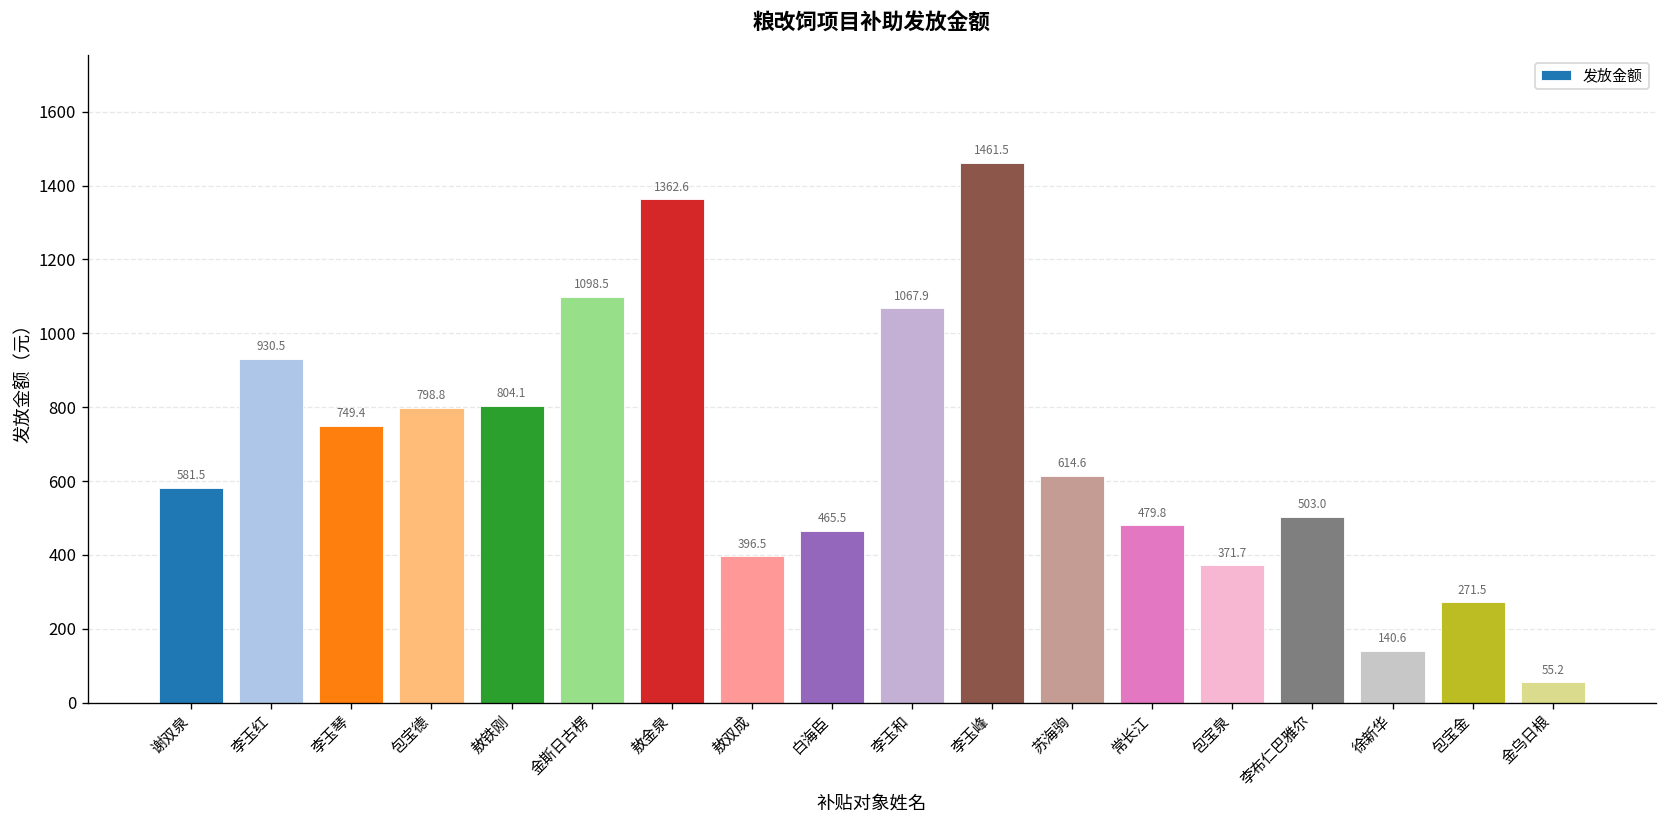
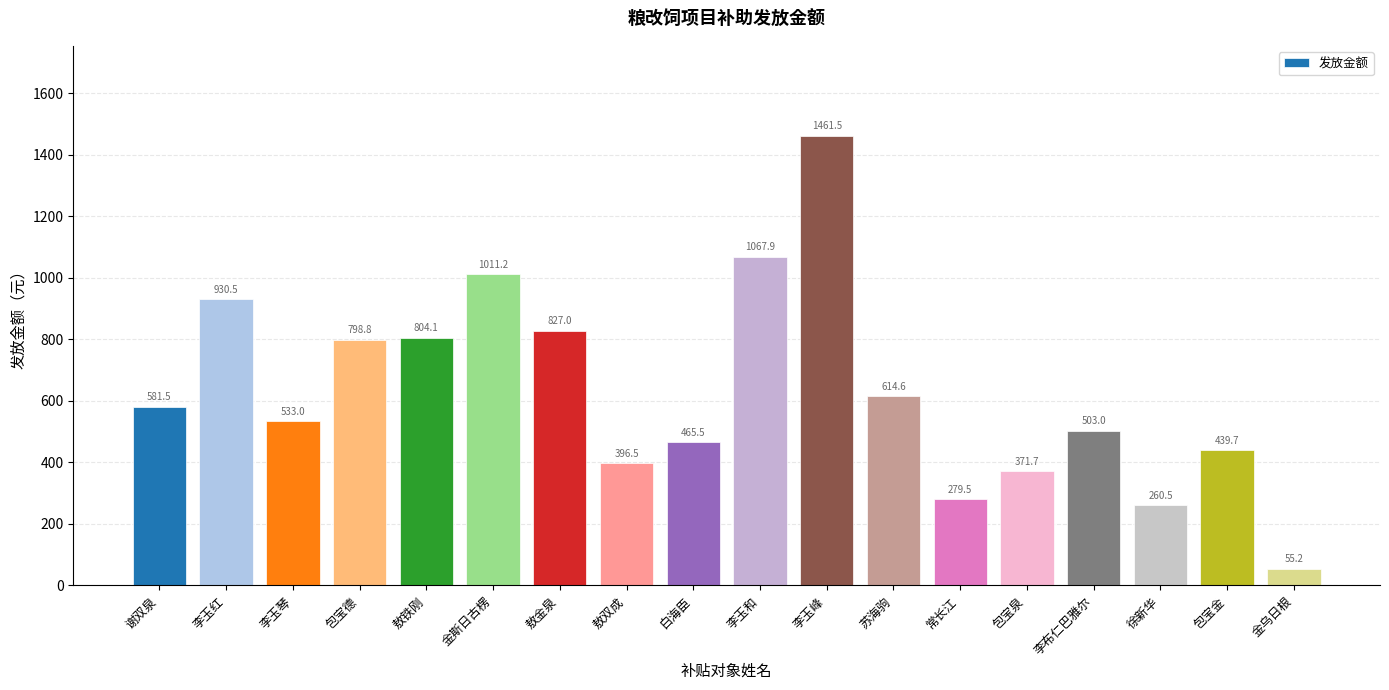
李玉琴: 749.4 -> 533.0
金斯日古楞: 1098.5 -> 1011.2
敖金泉: 1362.6 -> 827.0
常长江: 479.8 -> 279.5
徐新华: 140.6 -> 260.5
包宝金: 271.5 -> 439.7
